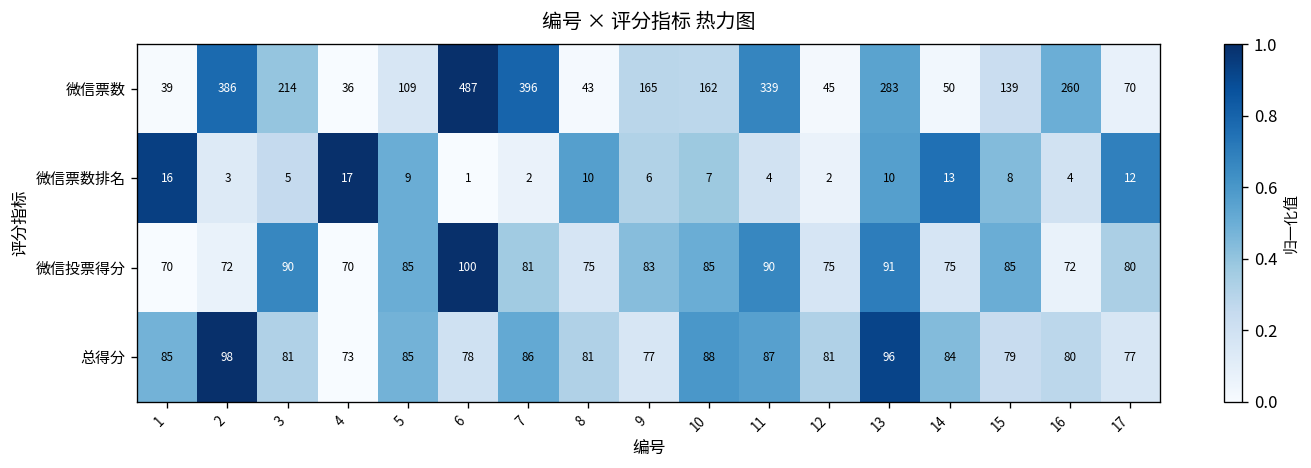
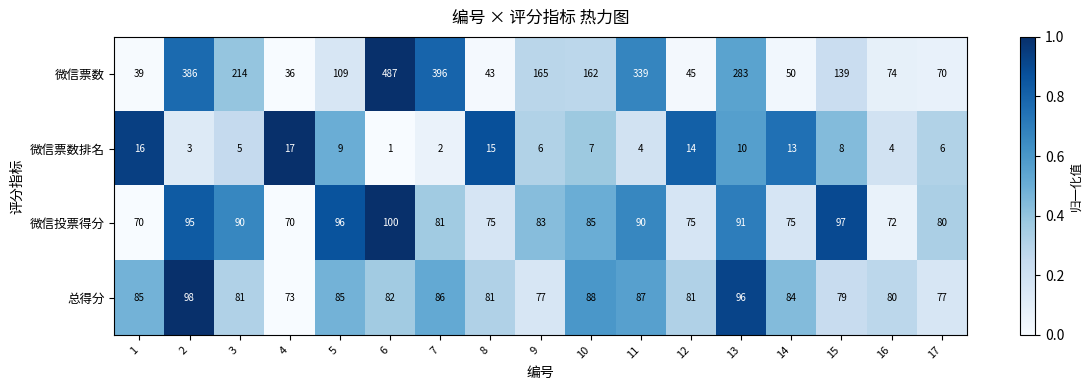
微信票数, 16: 260 -> 74
微信票数排名, 8: 10 -> 15
微信票数排名, 12: 2 -> 14
微信票数排名, 17: 12 -> 6
微信投票得分, 2: 72 -> 95
微信投票得分, 5: 85 -> 96
微信投票得分, 15: 85 -> 97
总得分, 6: 78 -> 82
